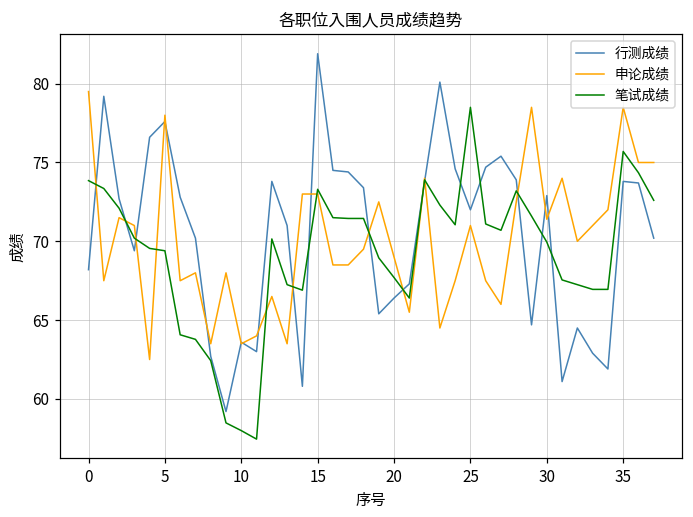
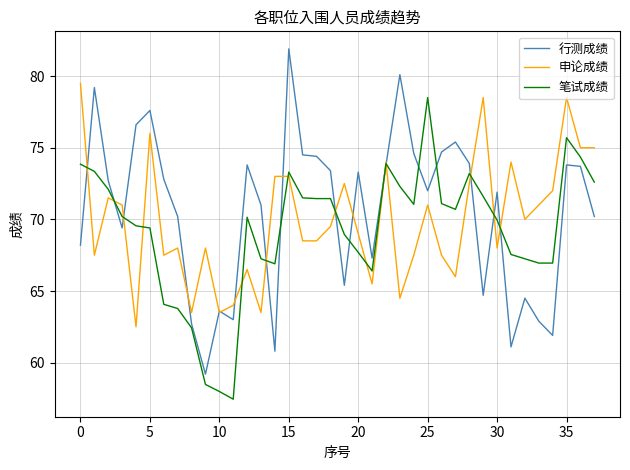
申论成绩, 5: 78 -> 76
行测成绩, 20: 66.4 -> 73.3
行测成绩, 30: 72.9 -> 71.9
申论成绩, 30: 71.4 -> 68.0
